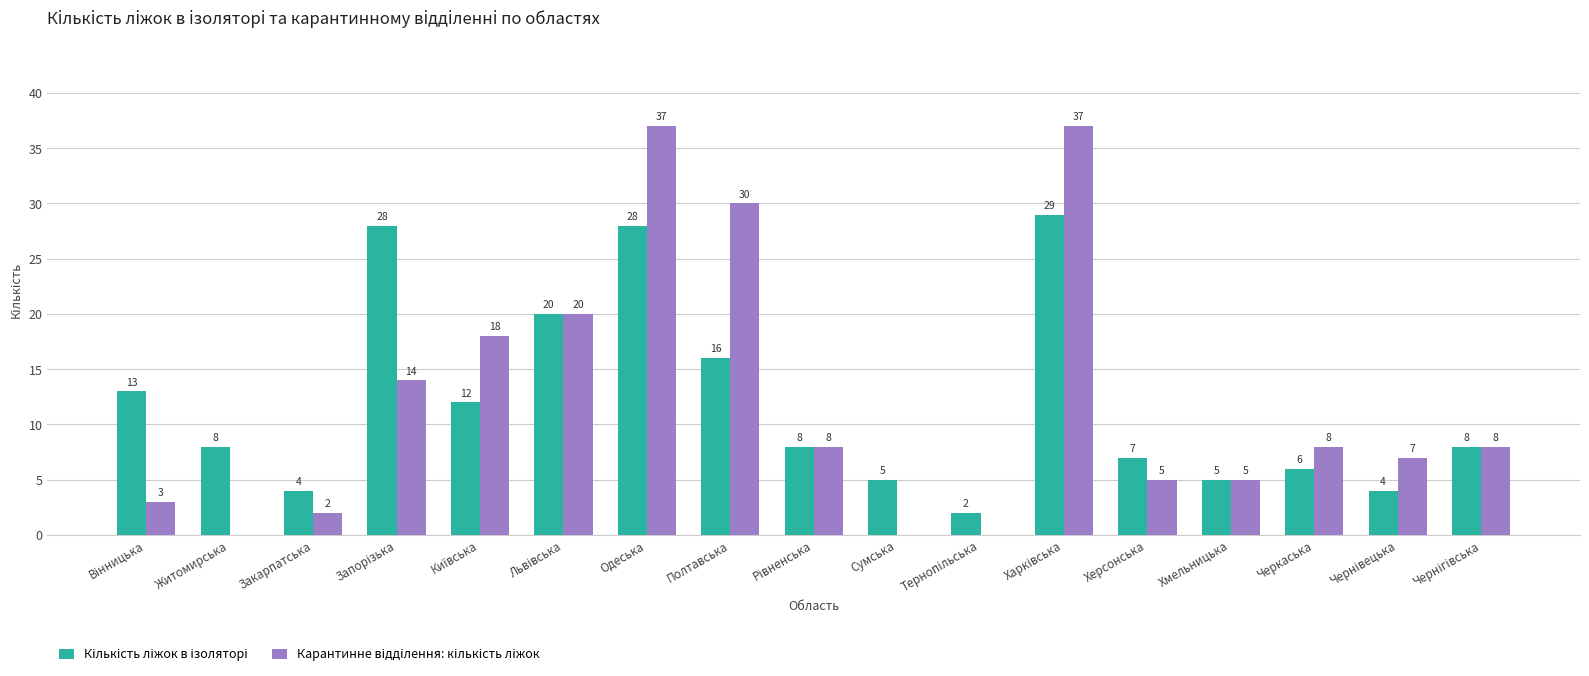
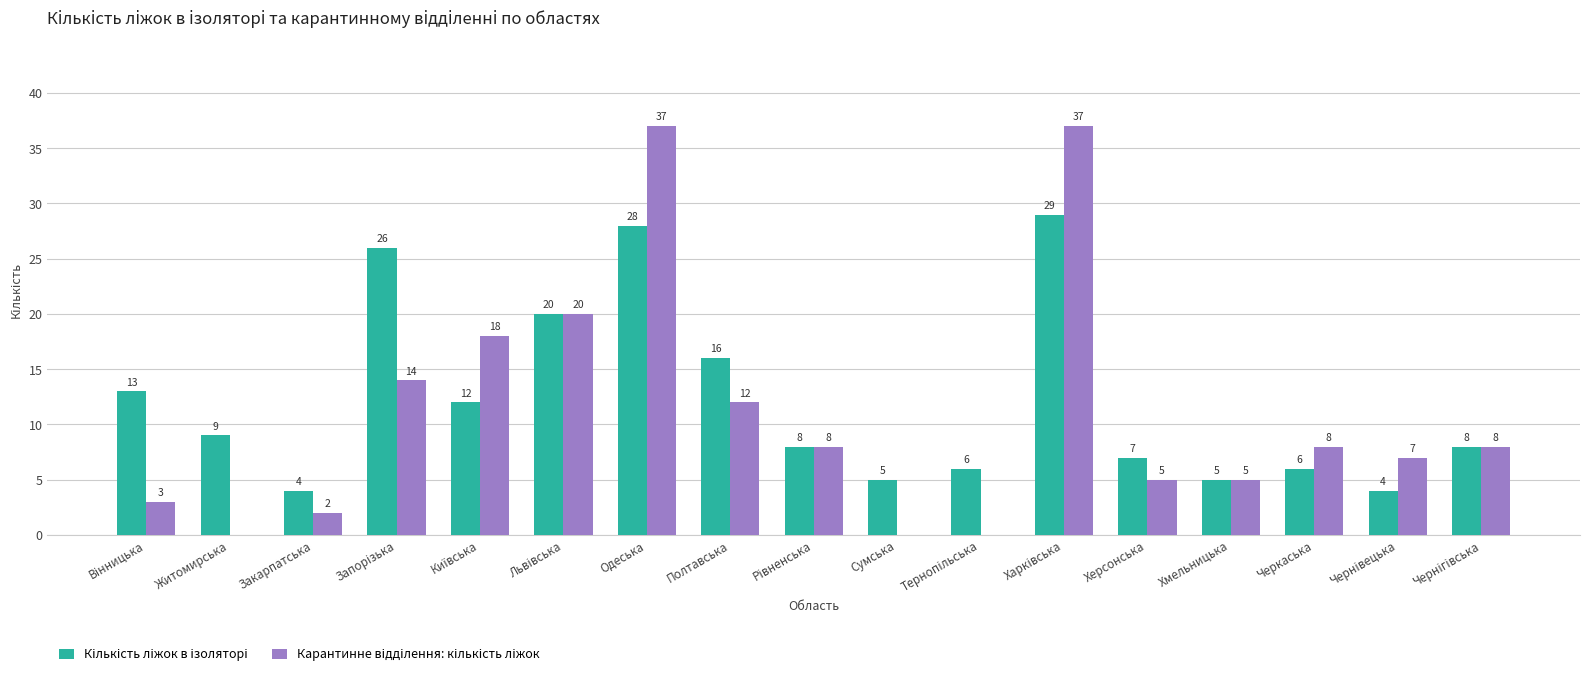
Кількість ліжок в ізоляторі, Житомирська: 8 -> 9
Кількість ліжок в ізоляторі, Запорізька: 28 -> 26
Карантинне відділення: кількість ліжок, Полтавська: 30 -> 12
Кількість ліжок в ізоляторі, Тернопільська: 2 -> 6
